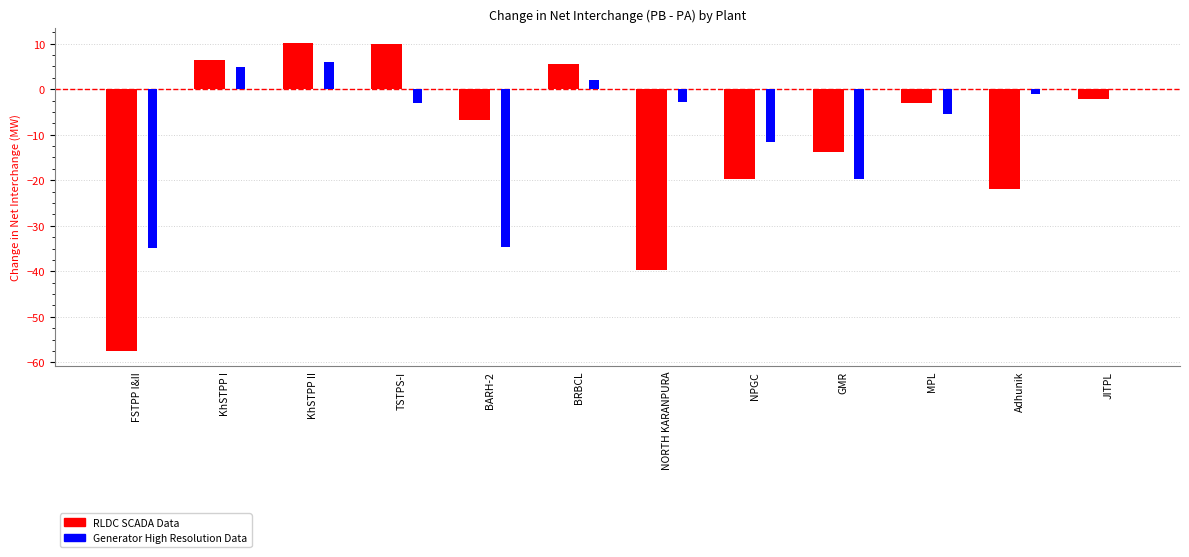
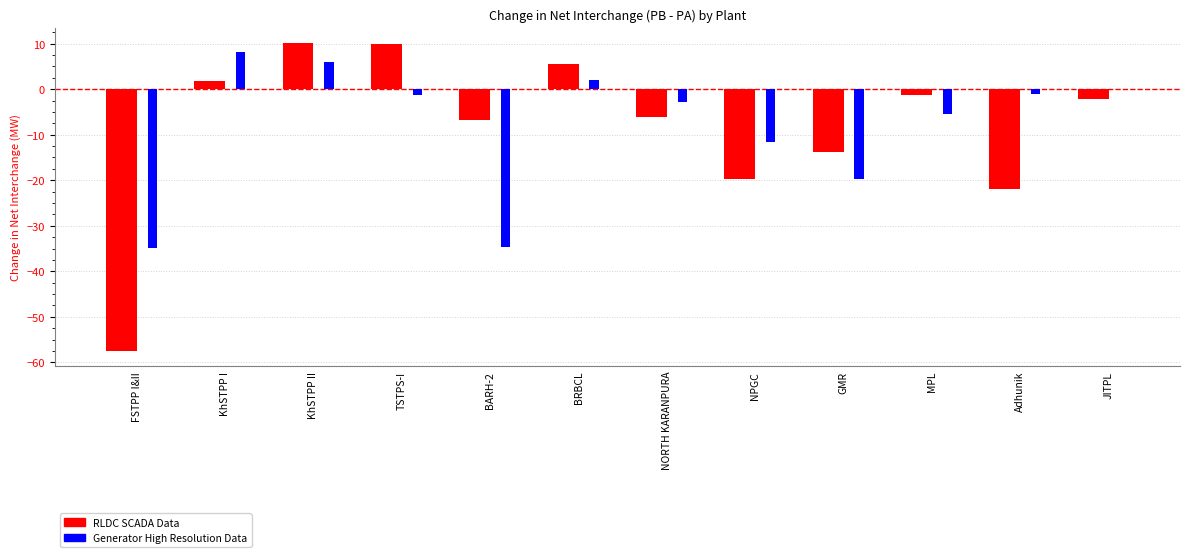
RLDC SCADA Data, KhSTPP I: 6 -> 2
Generator High Resolution Data, KhSTPP I: 5 -> 8
Generator High Resolution Data, TSTPS-I: -3 -> -1
RLDC SCADA Data, NORTH KARANPURA: -40 -> -6
RLDC SCADA Data, MPL: -3 -> -1
